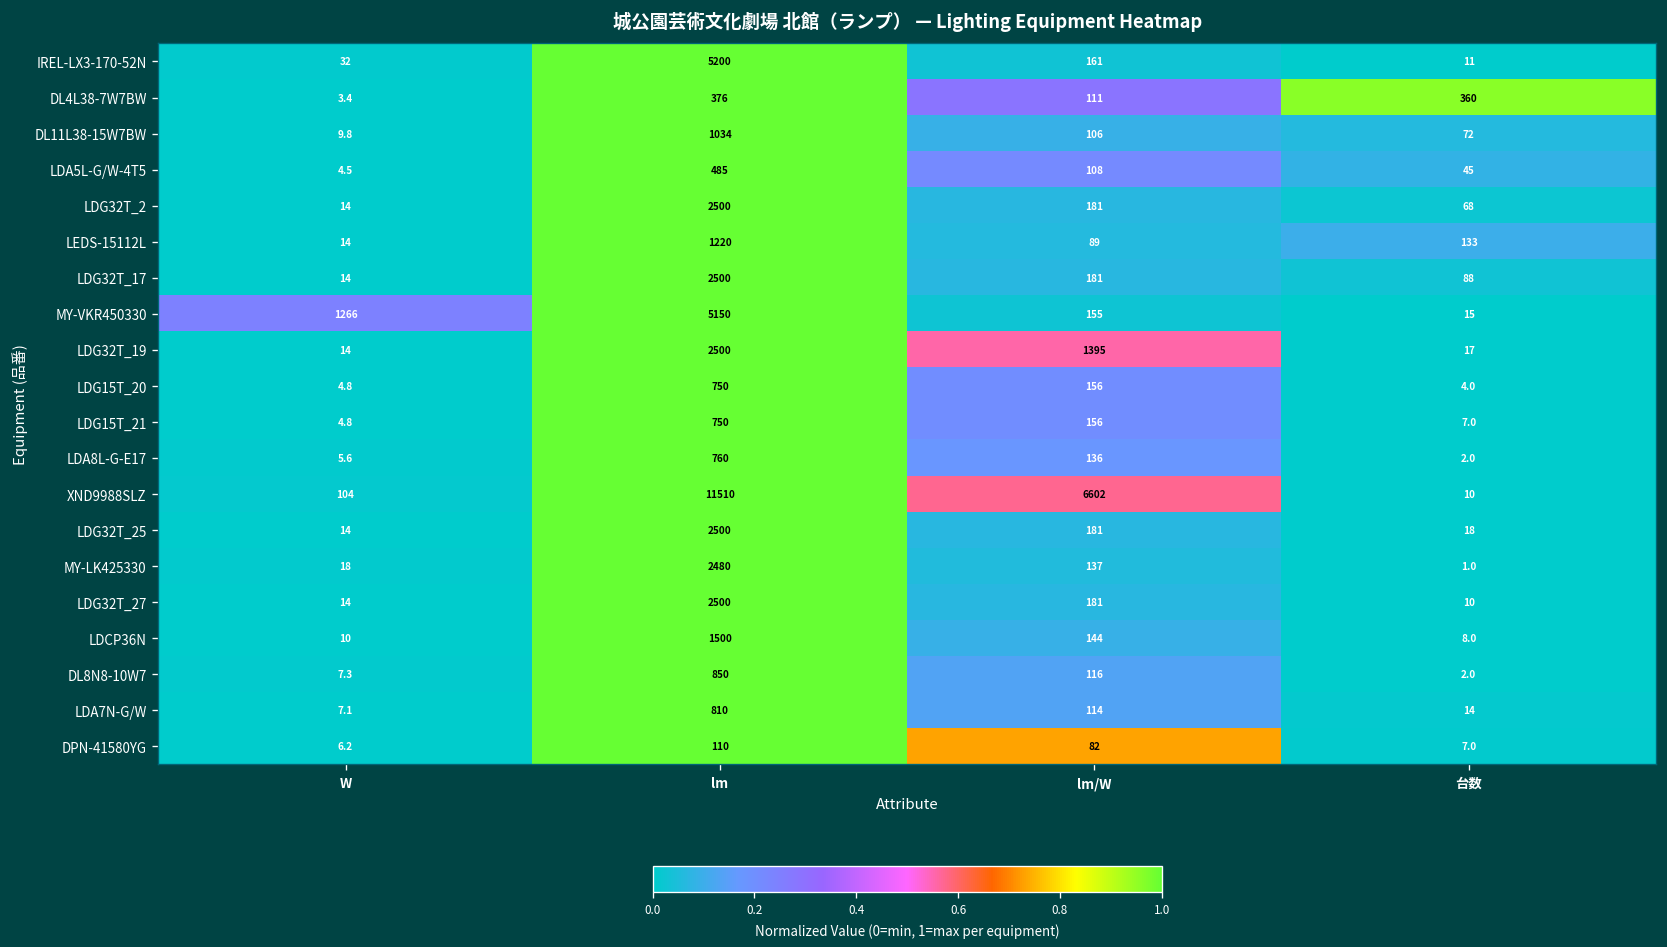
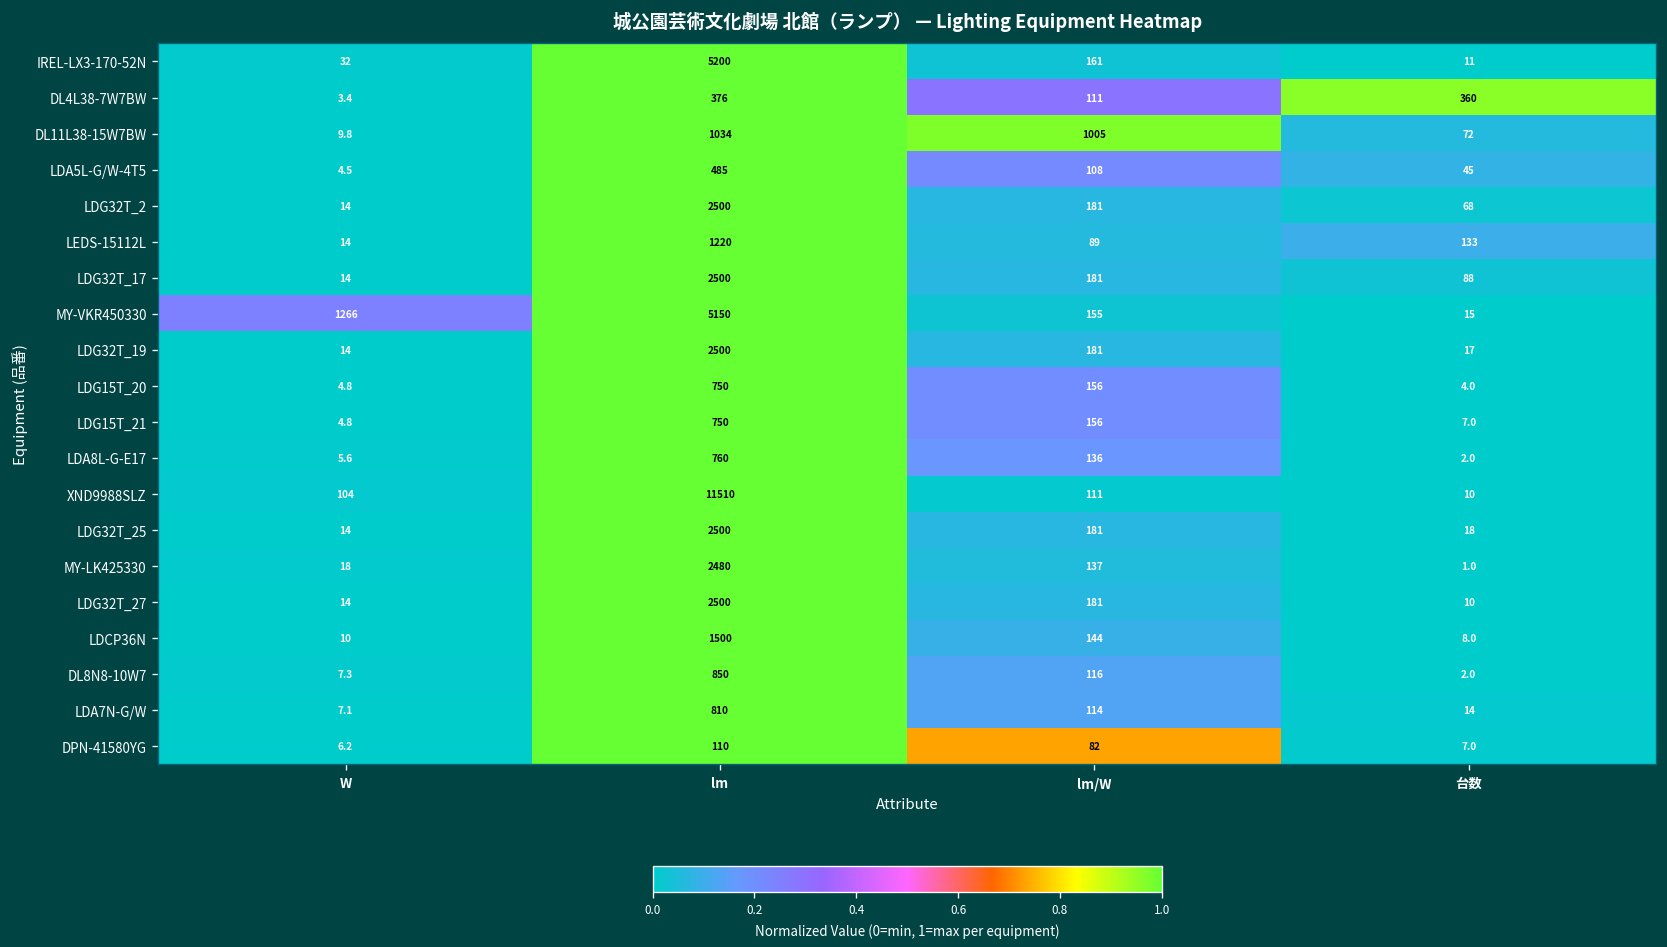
DL11L38-15W7BW, lm/W: 106 -> 1005
LDG32T_19, lm/W: 1395 -> 181
XND9988SLZ, lm/W: 6602 -> 111
